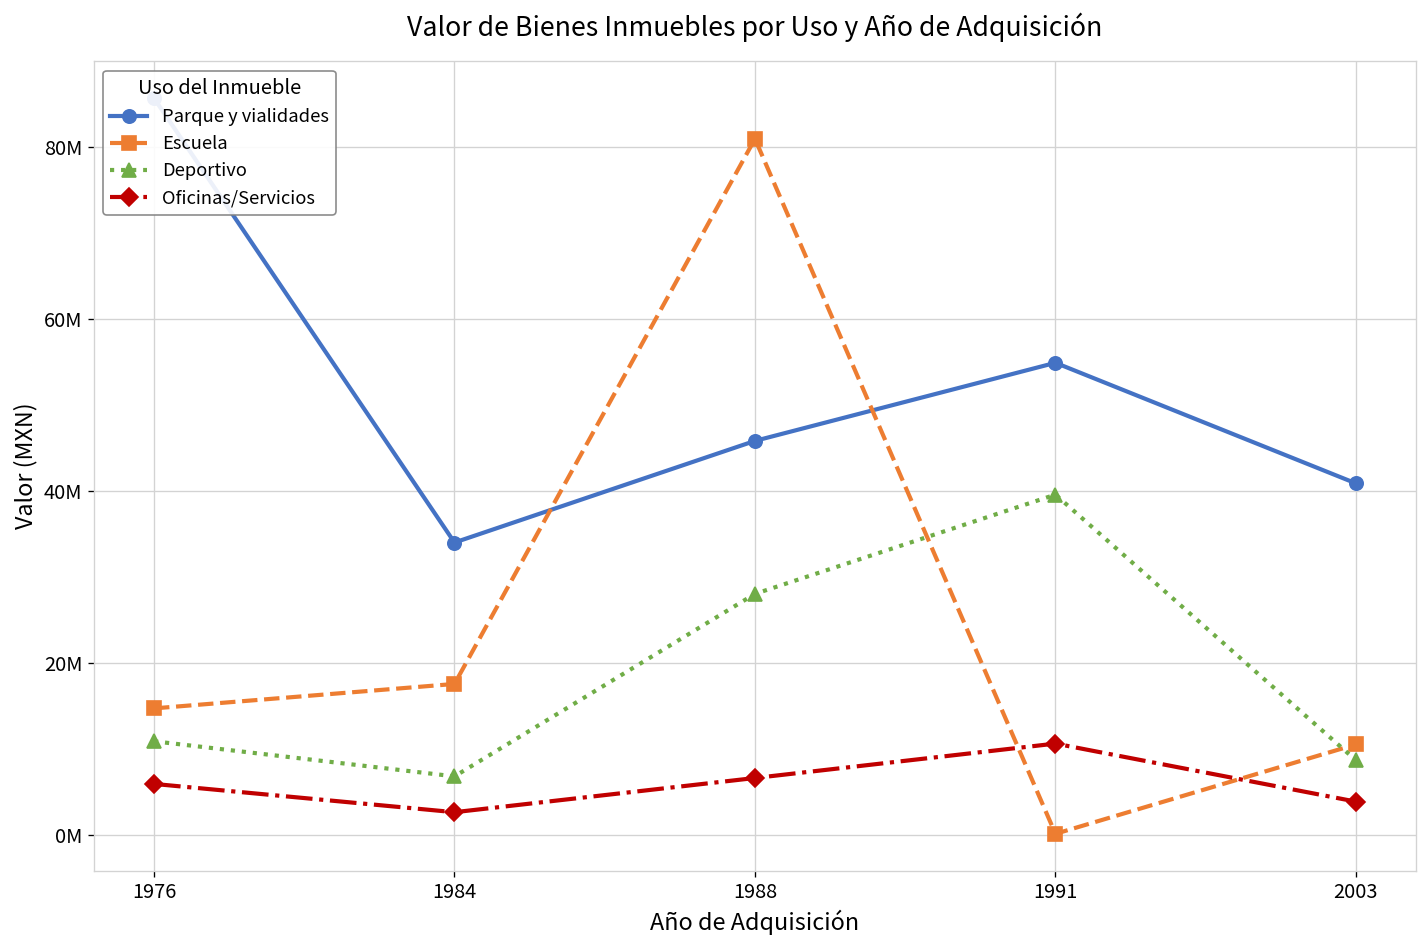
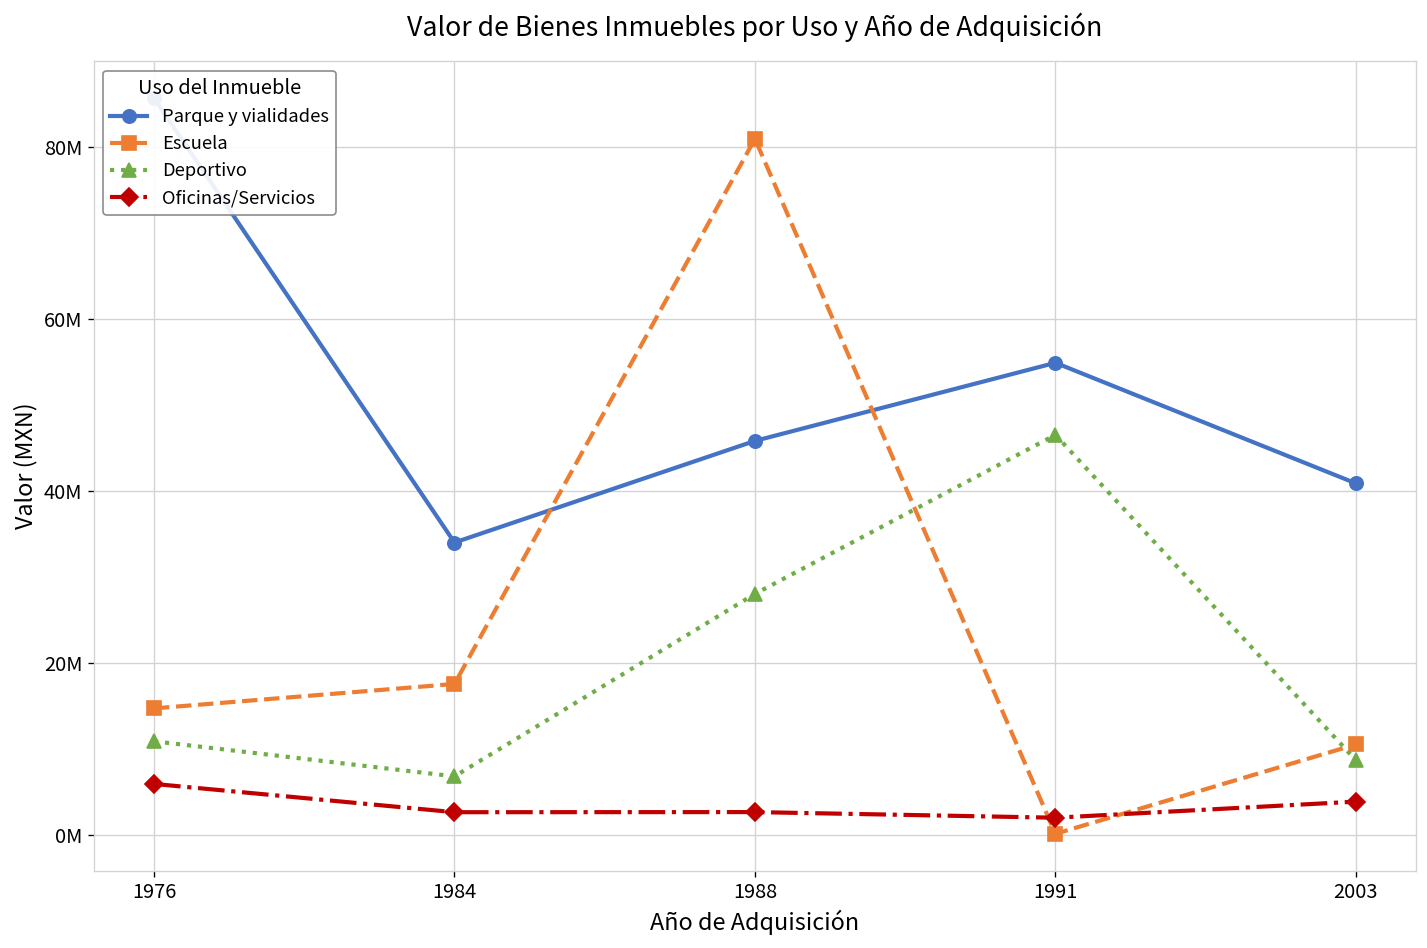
Oficinas/Servicios, 1988: 7000000 -> 3000000
Deportivo, 1991: 40000000 -> 47000000
Oficinas/Servicios, 1991: 11000000 -> 2000000
